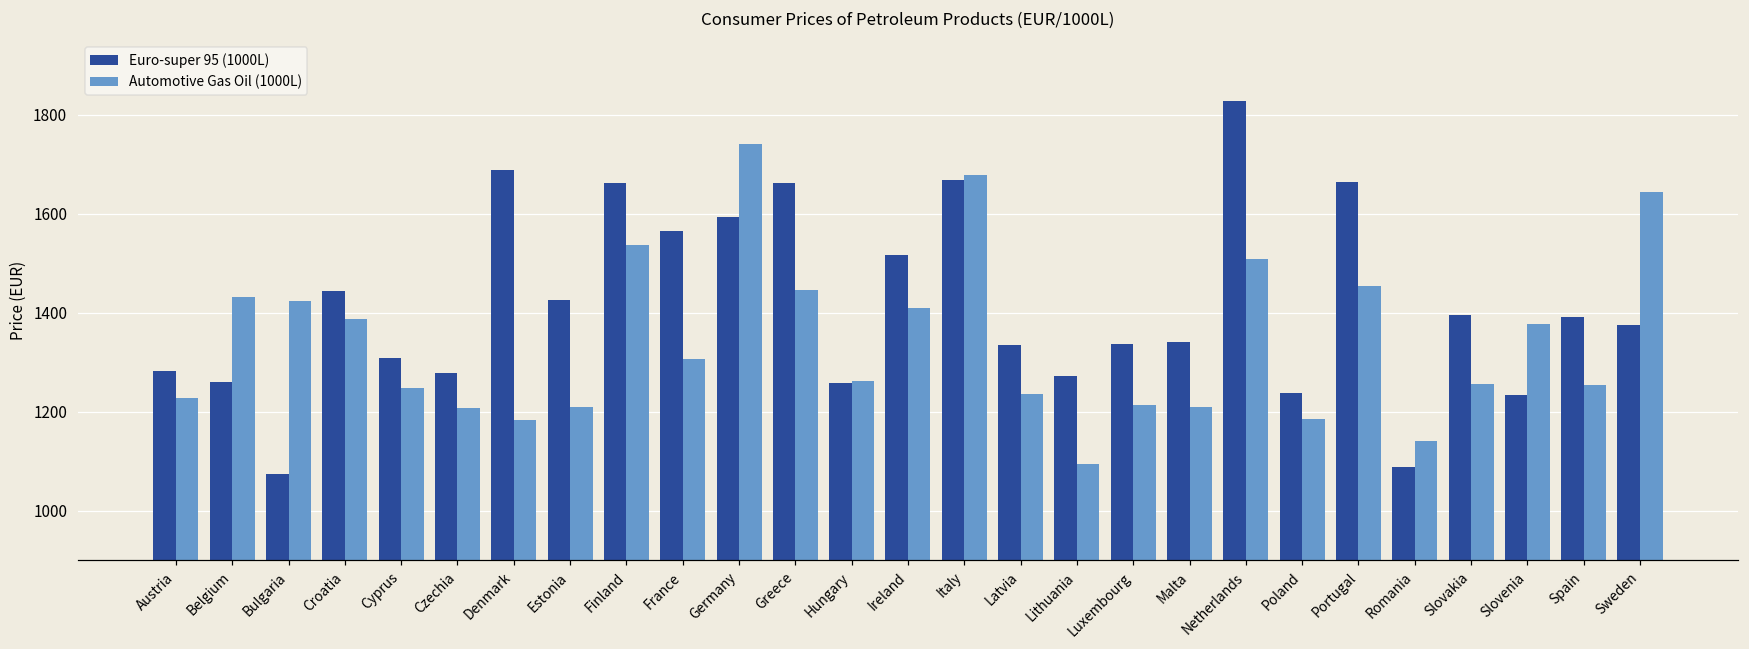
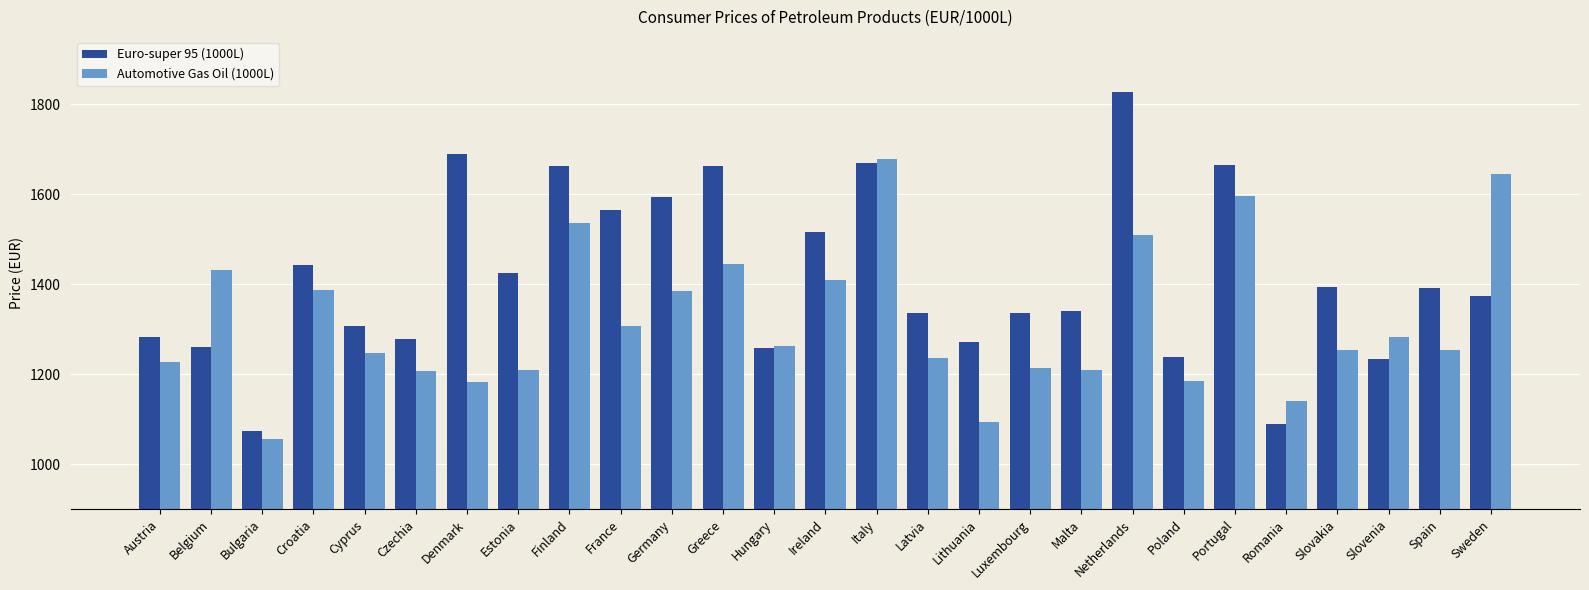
Automotive Gas Oil (1000L), Bulgaria: 1420 -> 1050
Automotive Gas Oil (1000L), Germany: 1740 -> 1390
Automotive Gas Oil (1000L), Portugal: 1450 -> 1600
Automotive Gas Oil (1000L), Slovenia: 1380 -> 1280
